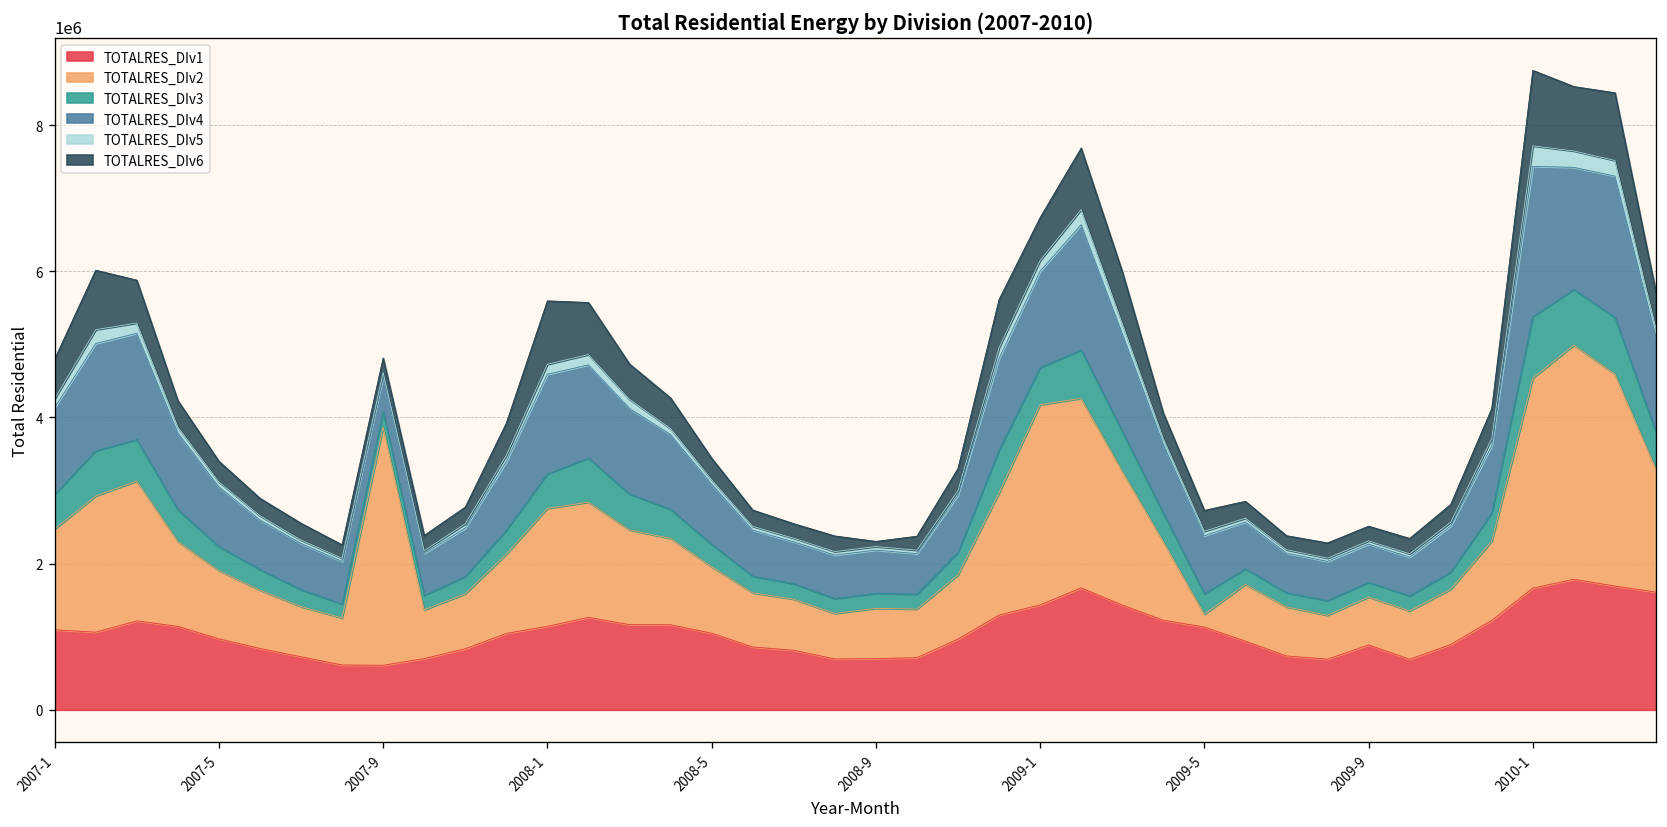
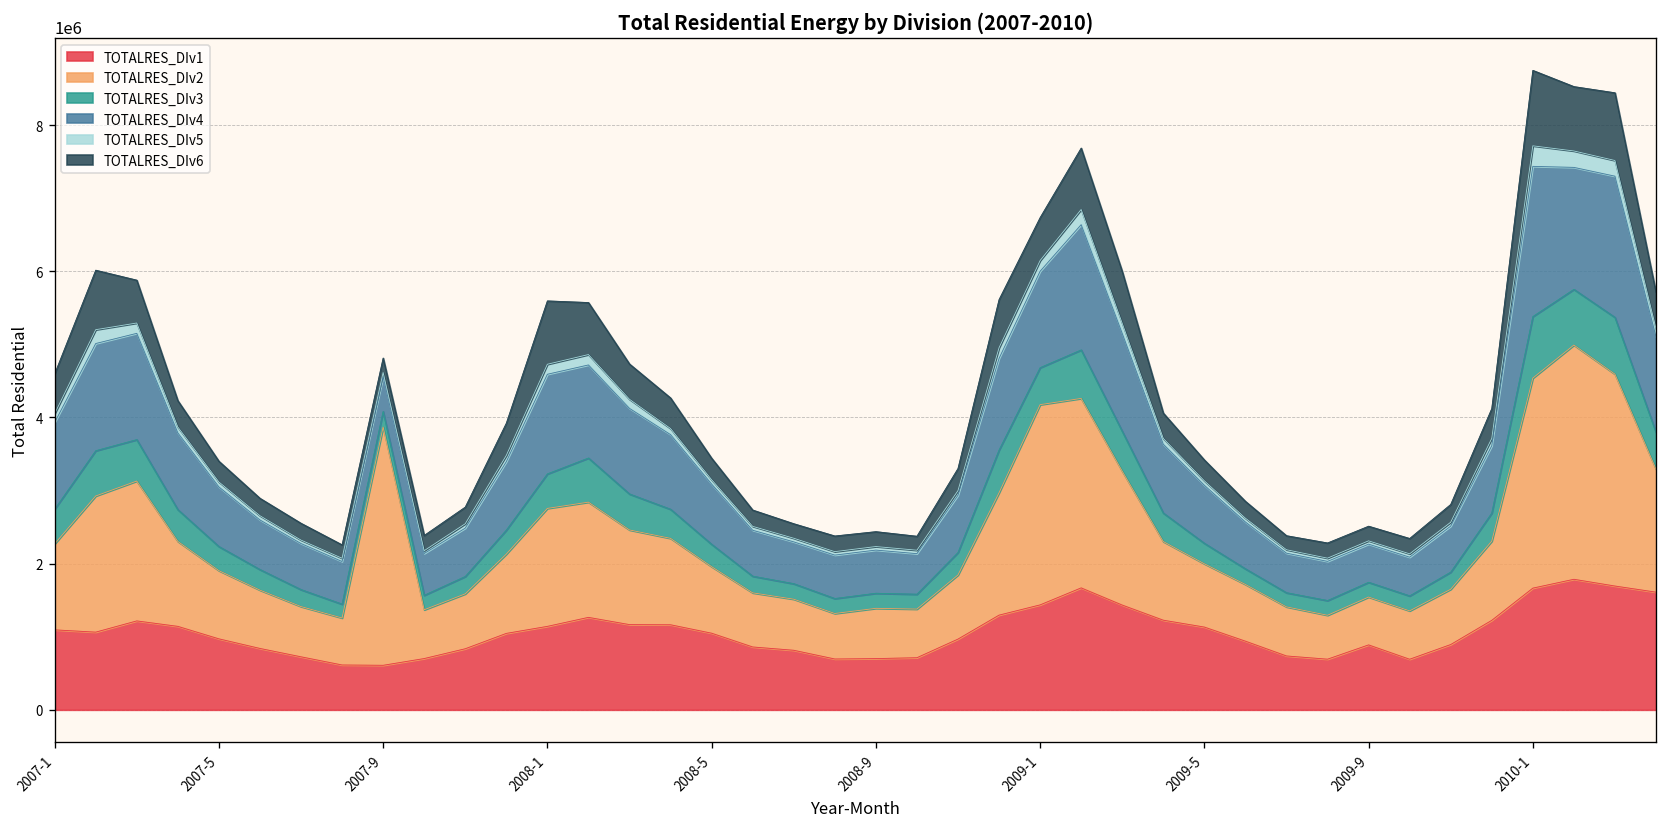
TOTALRES_DIv2, 2007-1: 1400000 -> 1200000
TOTALRES_DIv6, 2008-9: 100000 -> 200000
TOTALRES_DIv2, 2009-5: 200000 -> 900000
